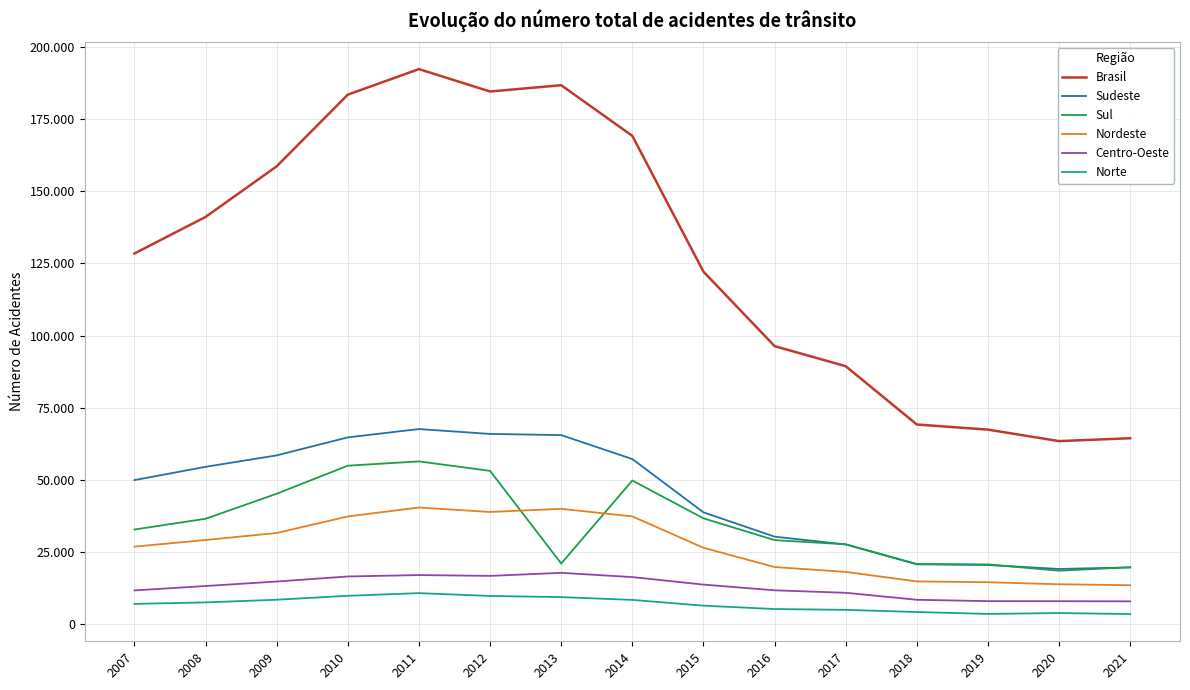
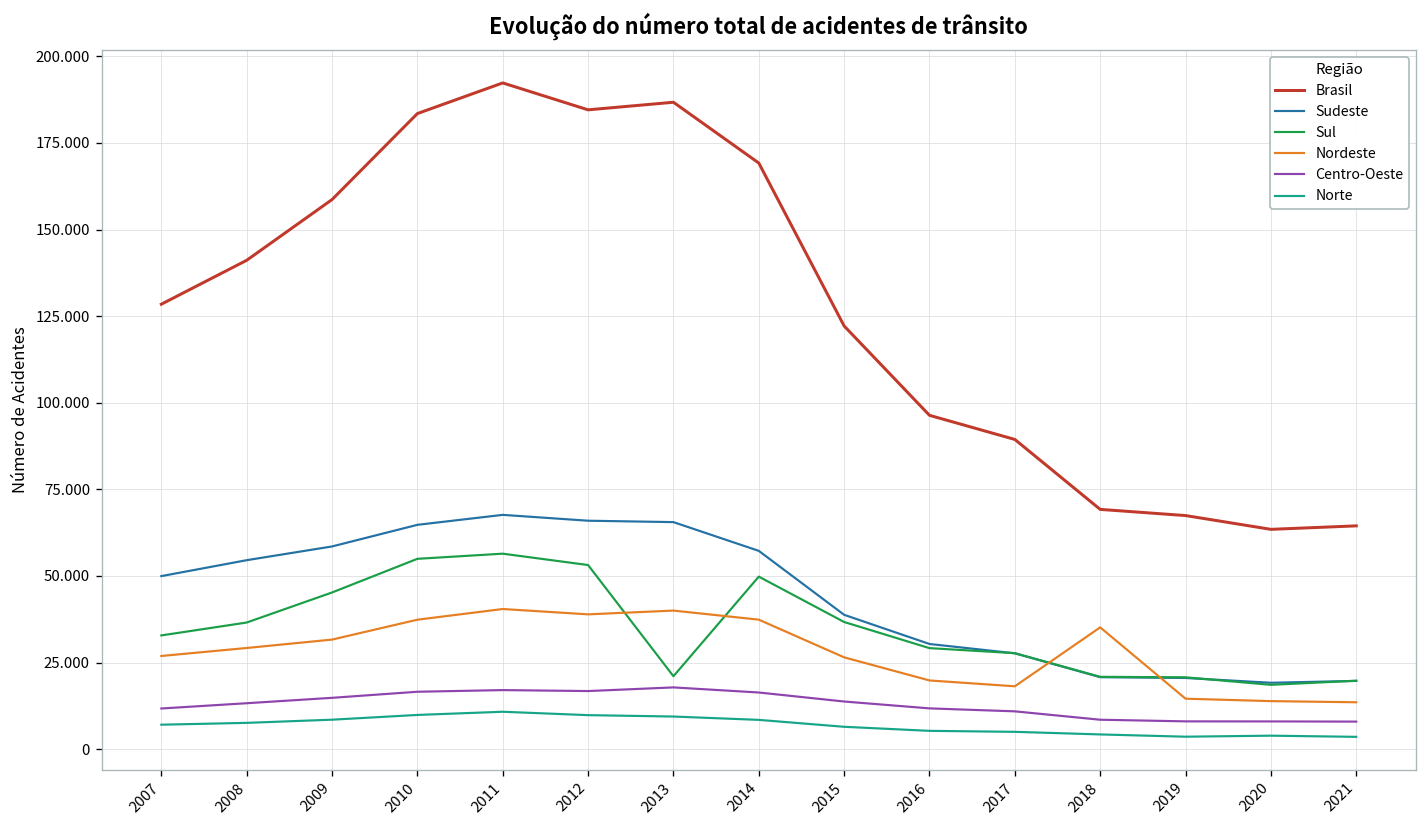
Nordeste, 2018: 15 -> 35
